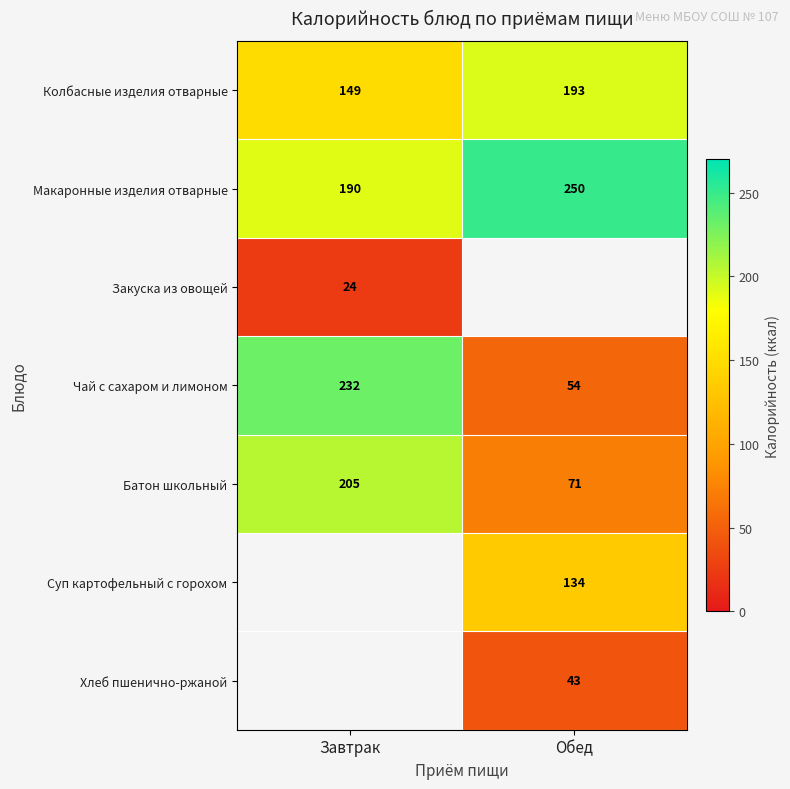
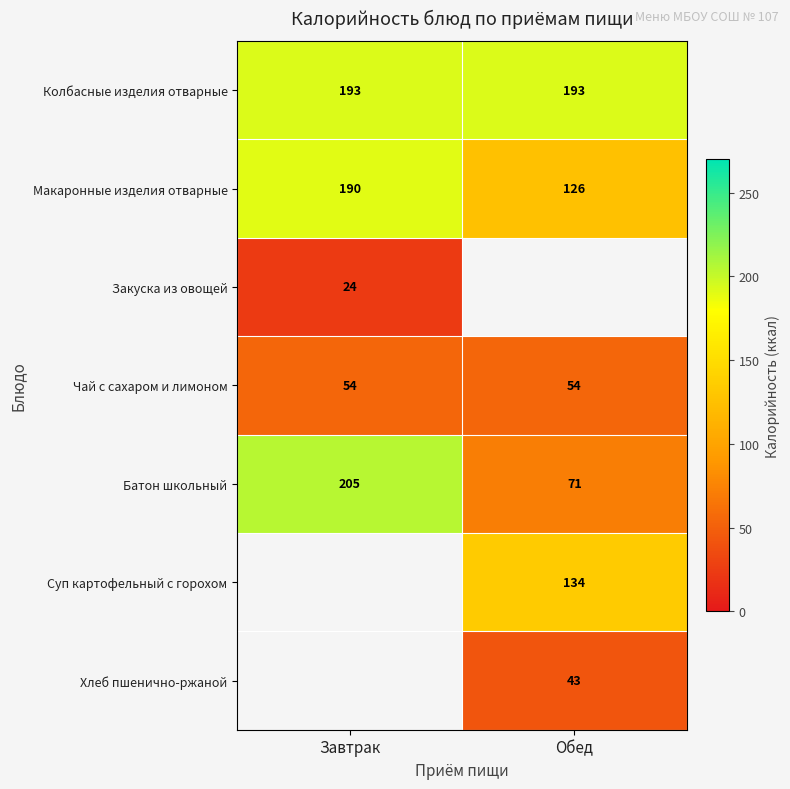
Колбасные изделия отварные, Завтрак: 149 -> 193
Макаронные изделия отварные, Обед: 250 -> 126
Чай с сахаром и лимоном, Завтрак: 232 -> 54
